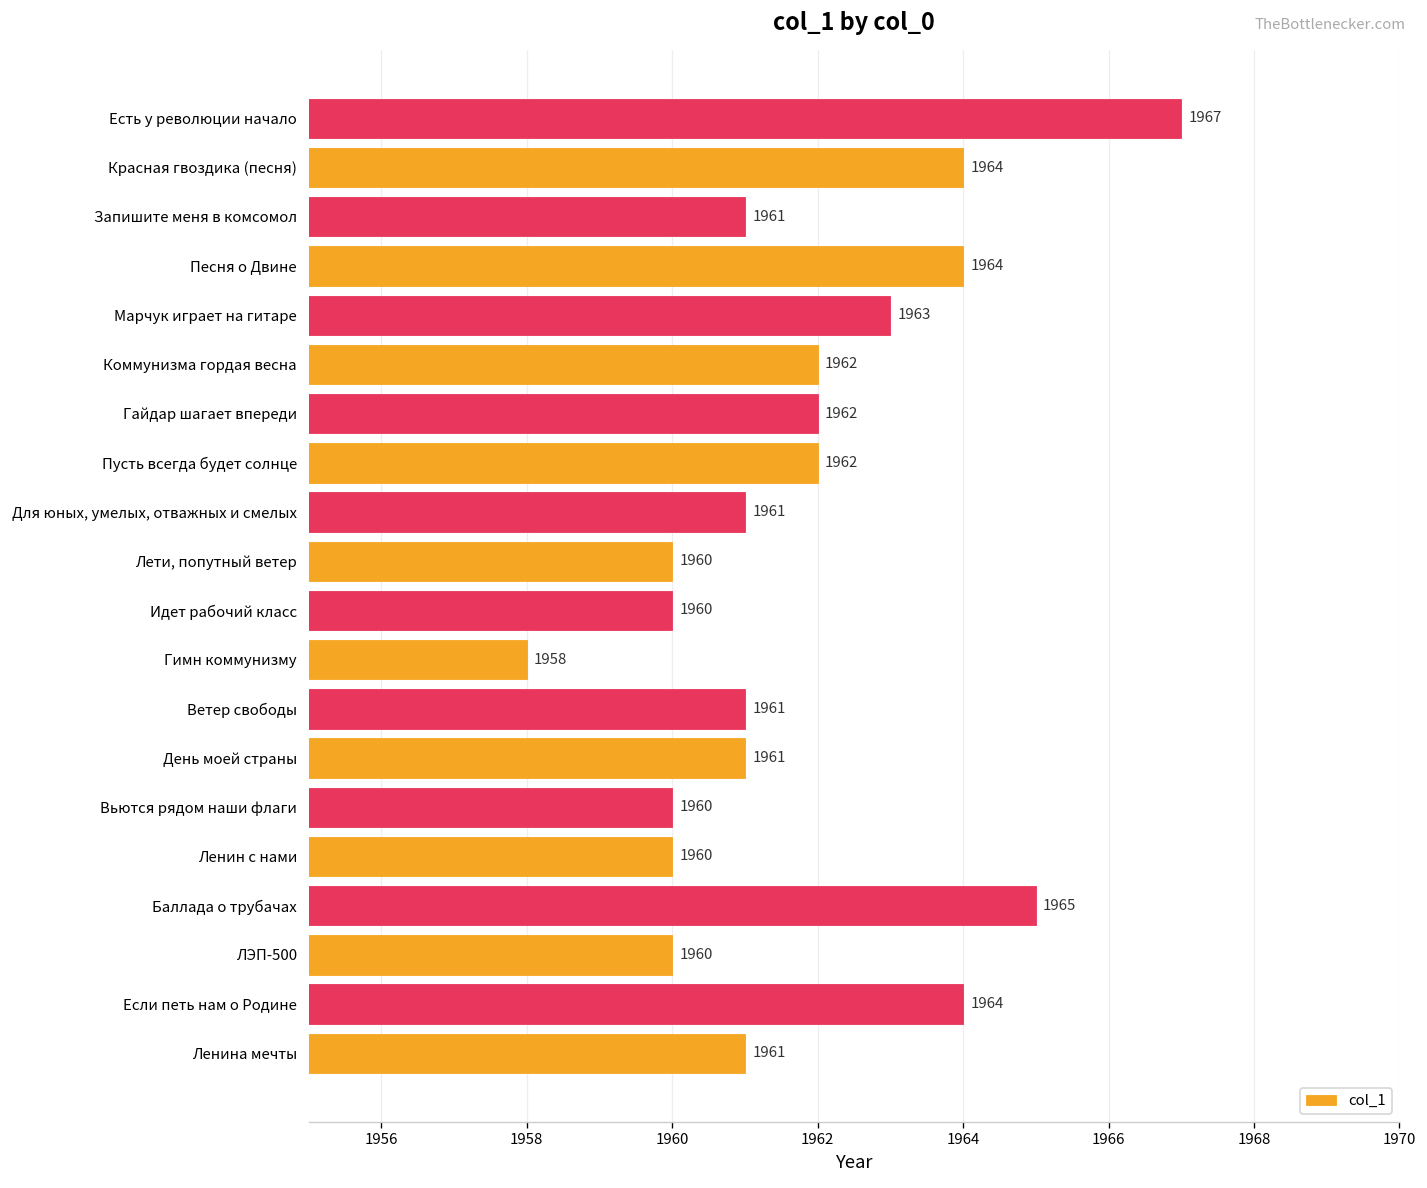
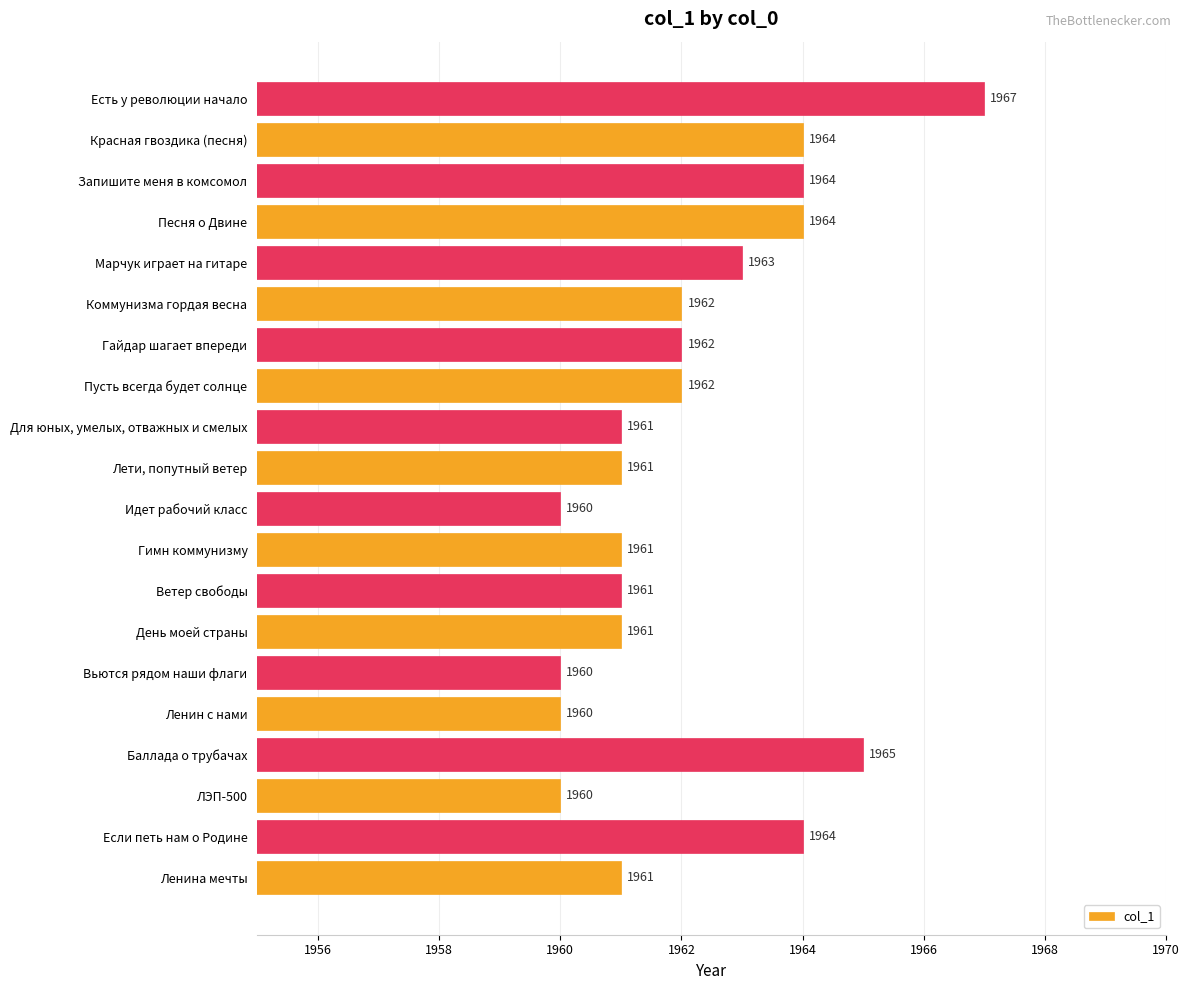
Запишите меня в комсомол: 1961 -> 1964
Лети, попутный ветер: 1960 -> 1961
Гимн коммунизму: 1958 -> 1961
